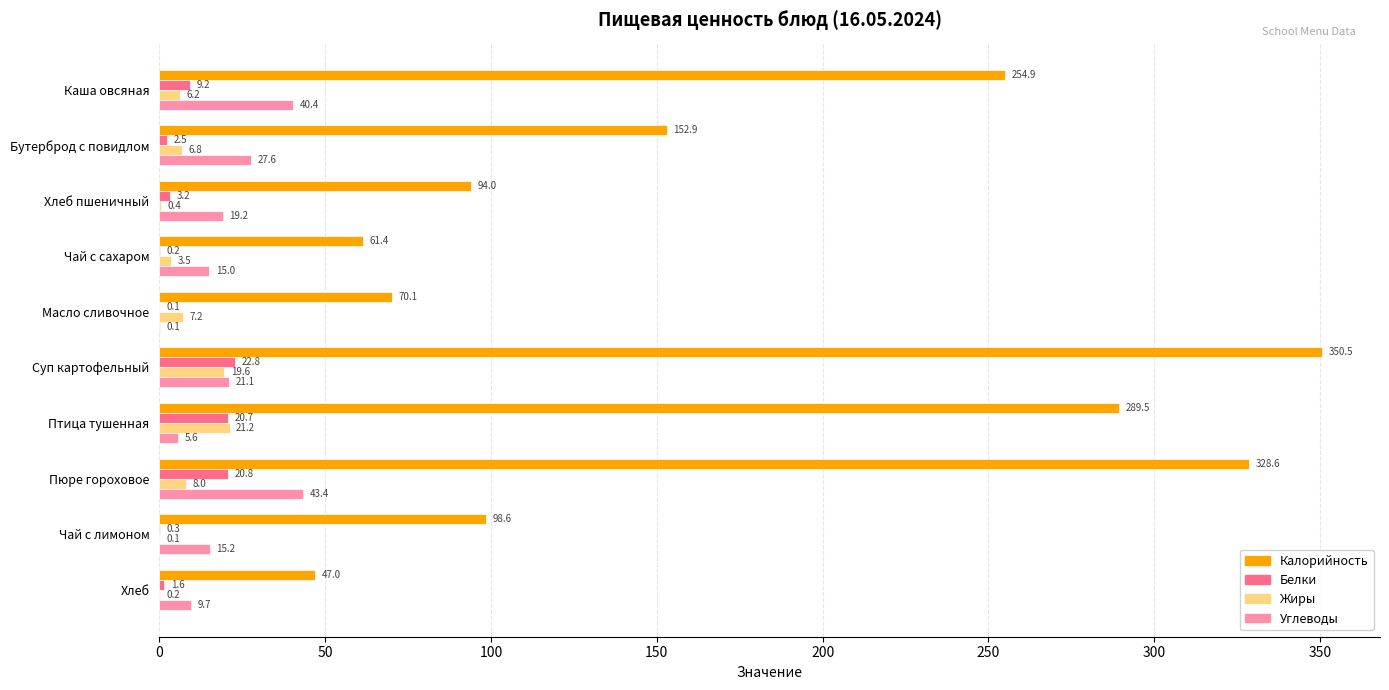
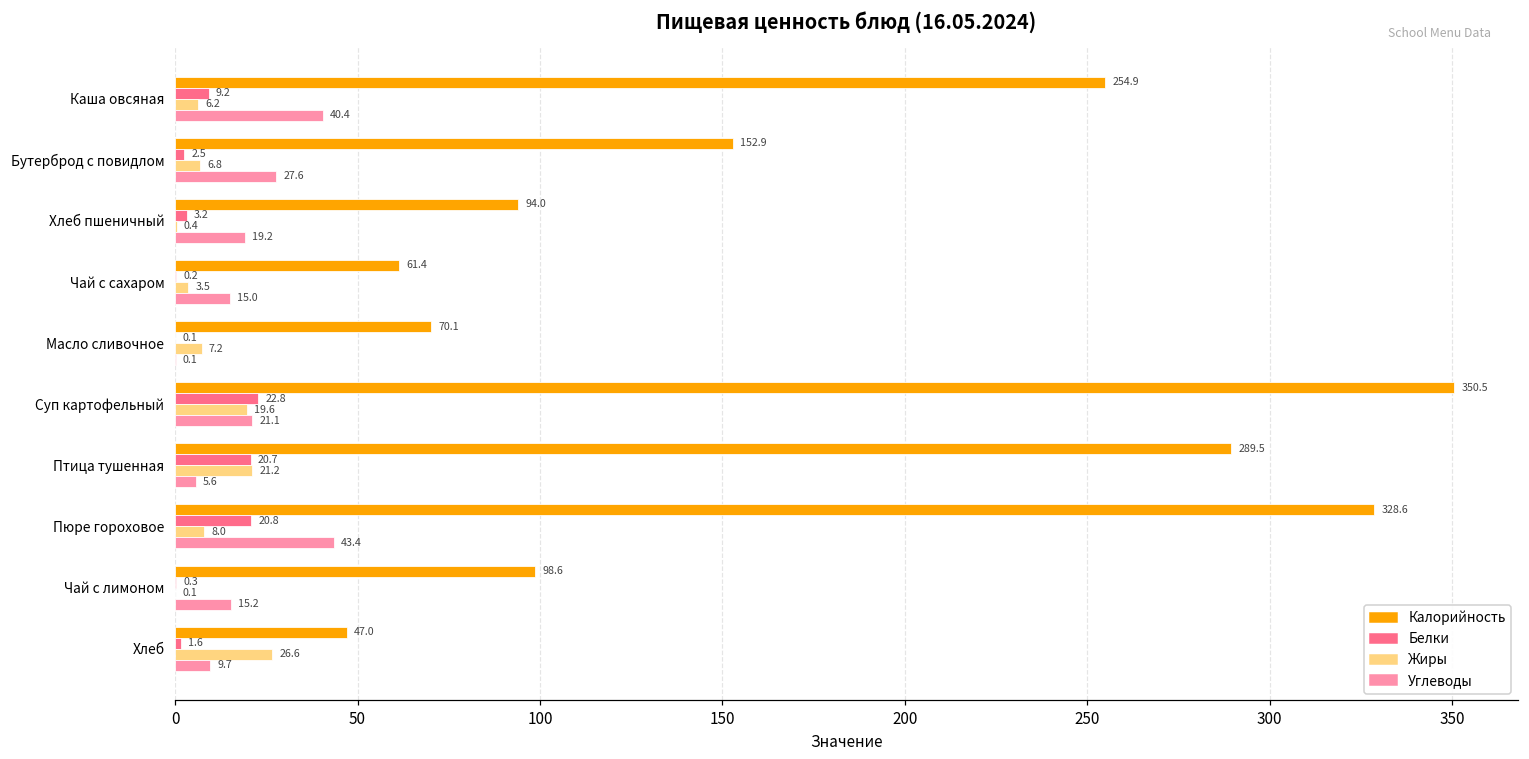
Жиры, Хлеб: 0.2 -> 26.6
